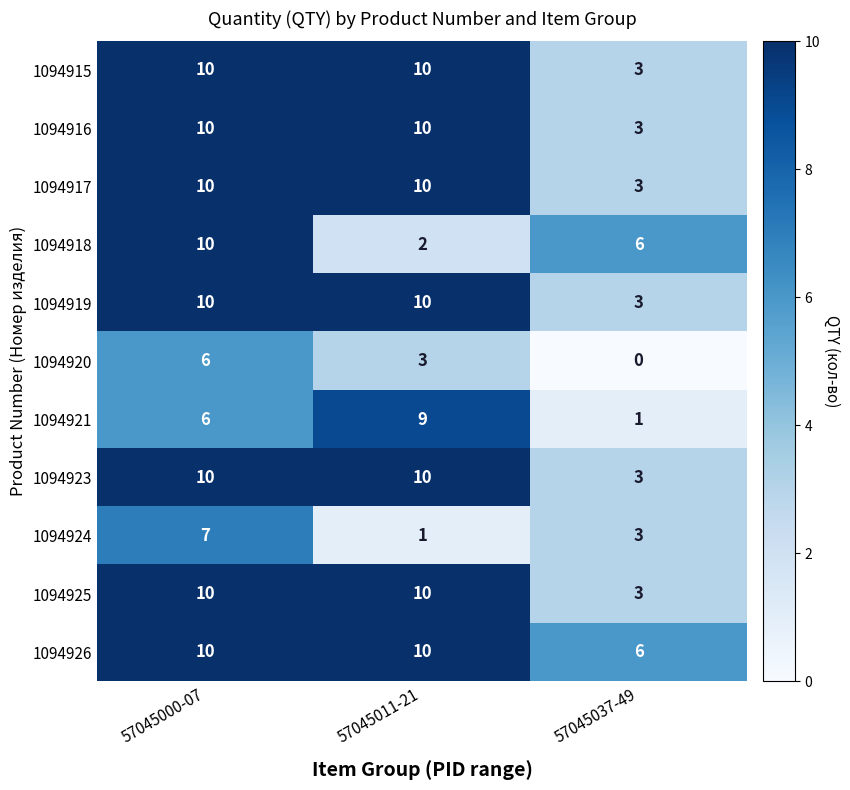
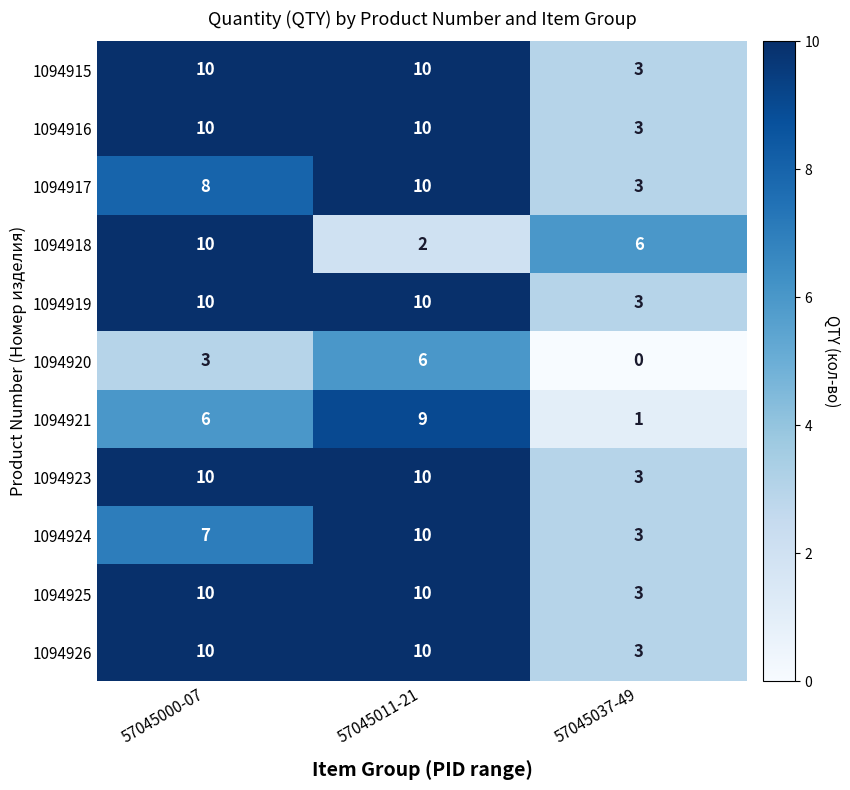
1094917, 57045000-07: 10 -> 8
1094920, 57045000-07: 6 -> 3
1094920, 57045011-21: 3 -> 6
1094924, 57045011-21: 1 -> 10
1094926, 57045037-49: 6 -> 3
